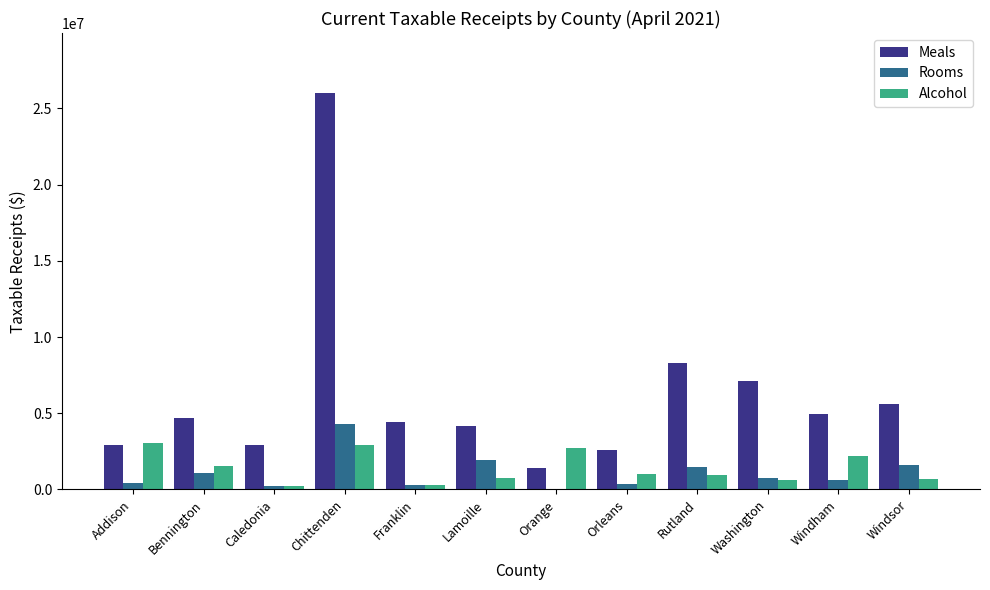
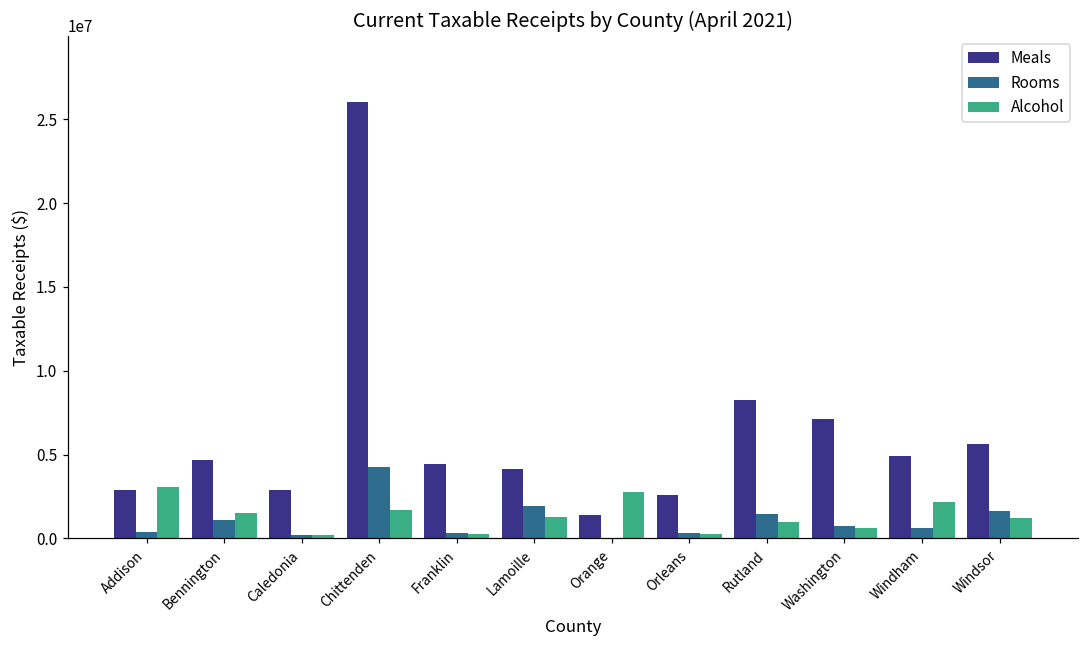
Alcohol, Chittenden: 2900000 -> 1700000
Alcohol, Lamoille: 800000 -> 1300000
Alcohol, Orleans: 1000000 -> 200000
Alcohol, Windsor: 700000 -> 1200000
